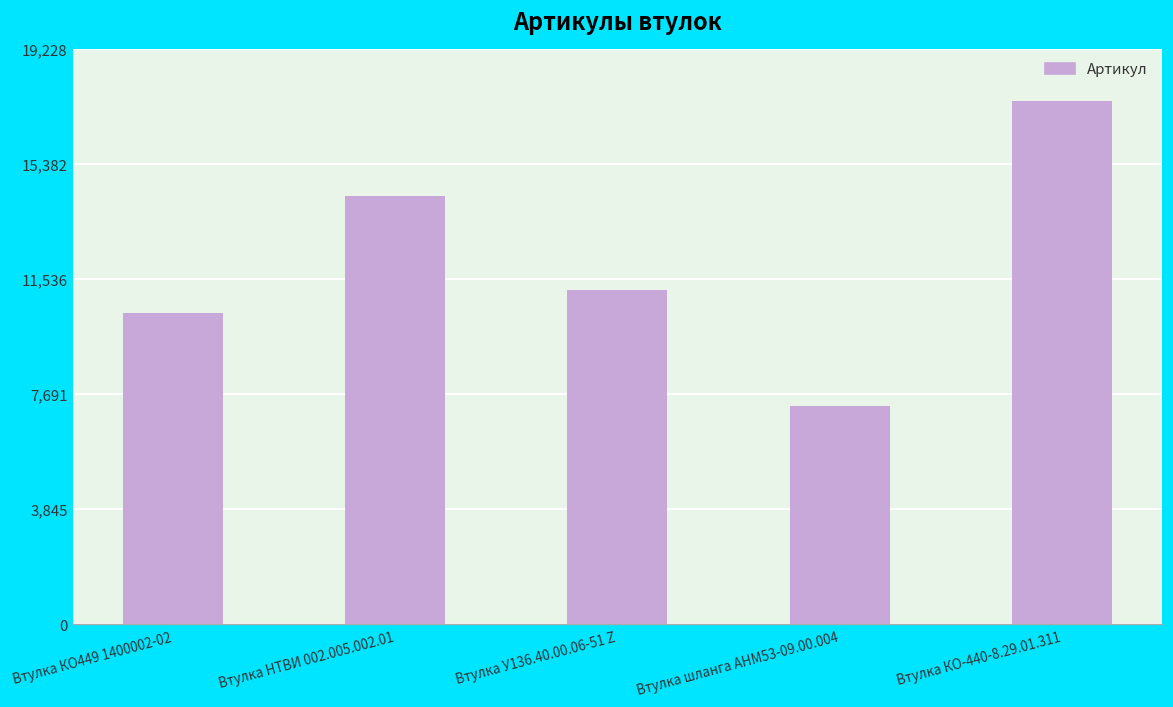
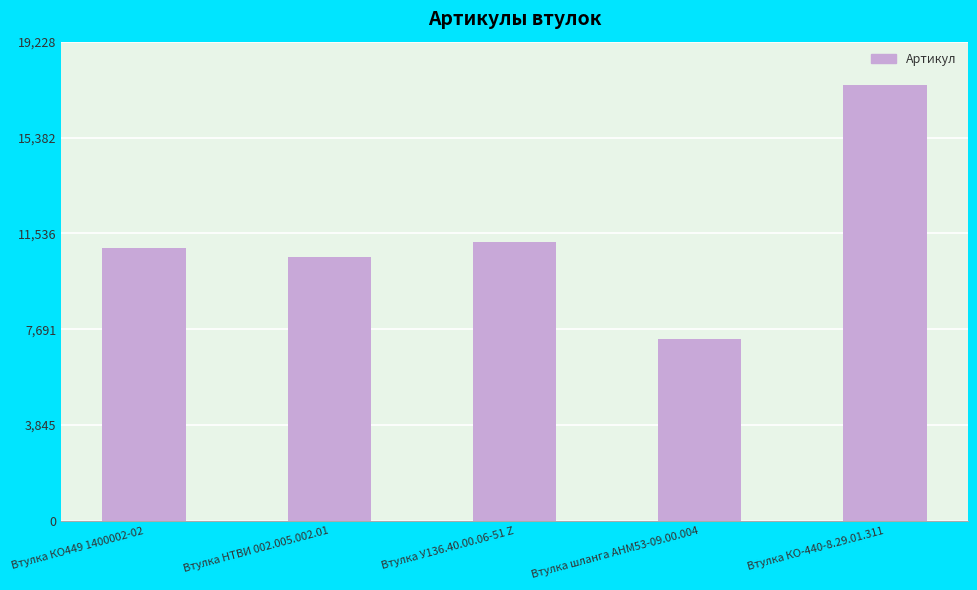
Втулка КО449 1400002-02: 10,400 -> 11,000
Втулка НТВИ 002.005.002.01: 14,300 -> 10,600
